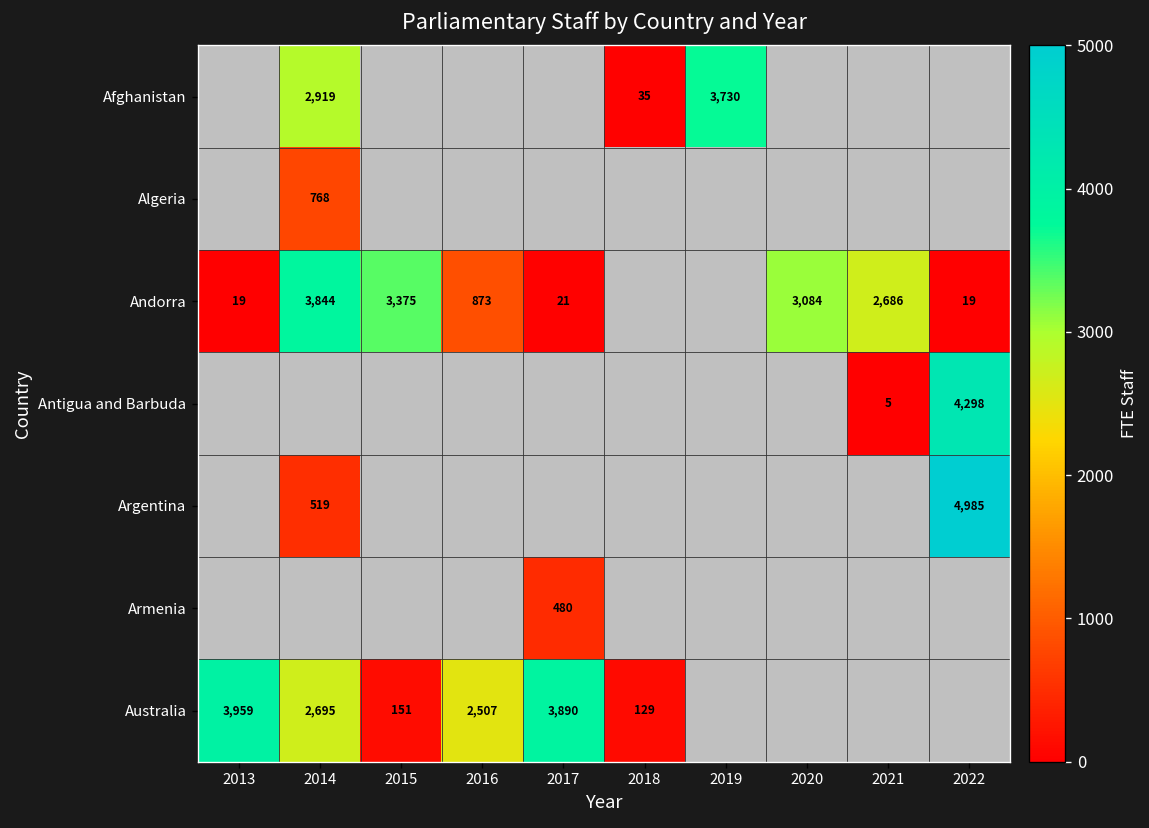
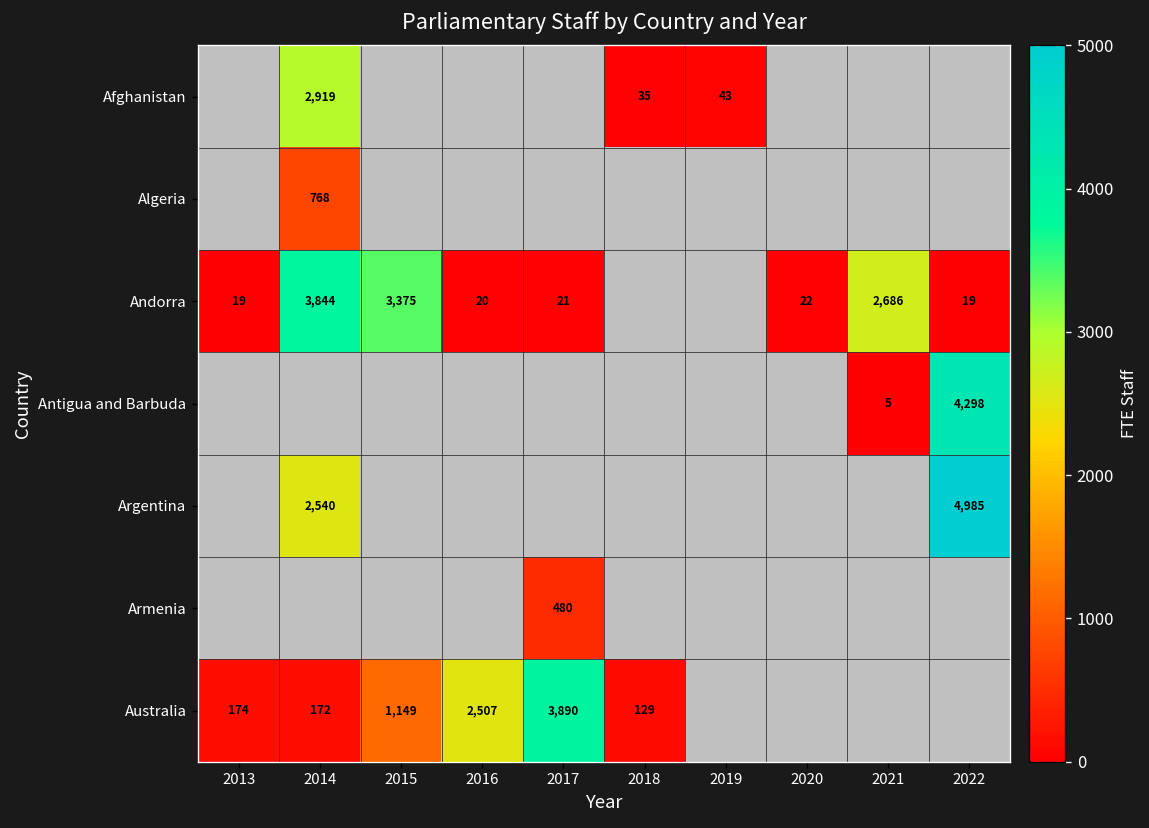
Afghanistan, 2019: 3,730 -> 43
Andorra, 2016: 873 -> 20
Andorra, 2020: 3,084 -> 22
Argentina, 2014: 519 -> 2,540
Australia, 2013: 3,959 -> 174
Australia, 2014: 2,695 -> 172
Australia, 2015: 151 -> 1,149
